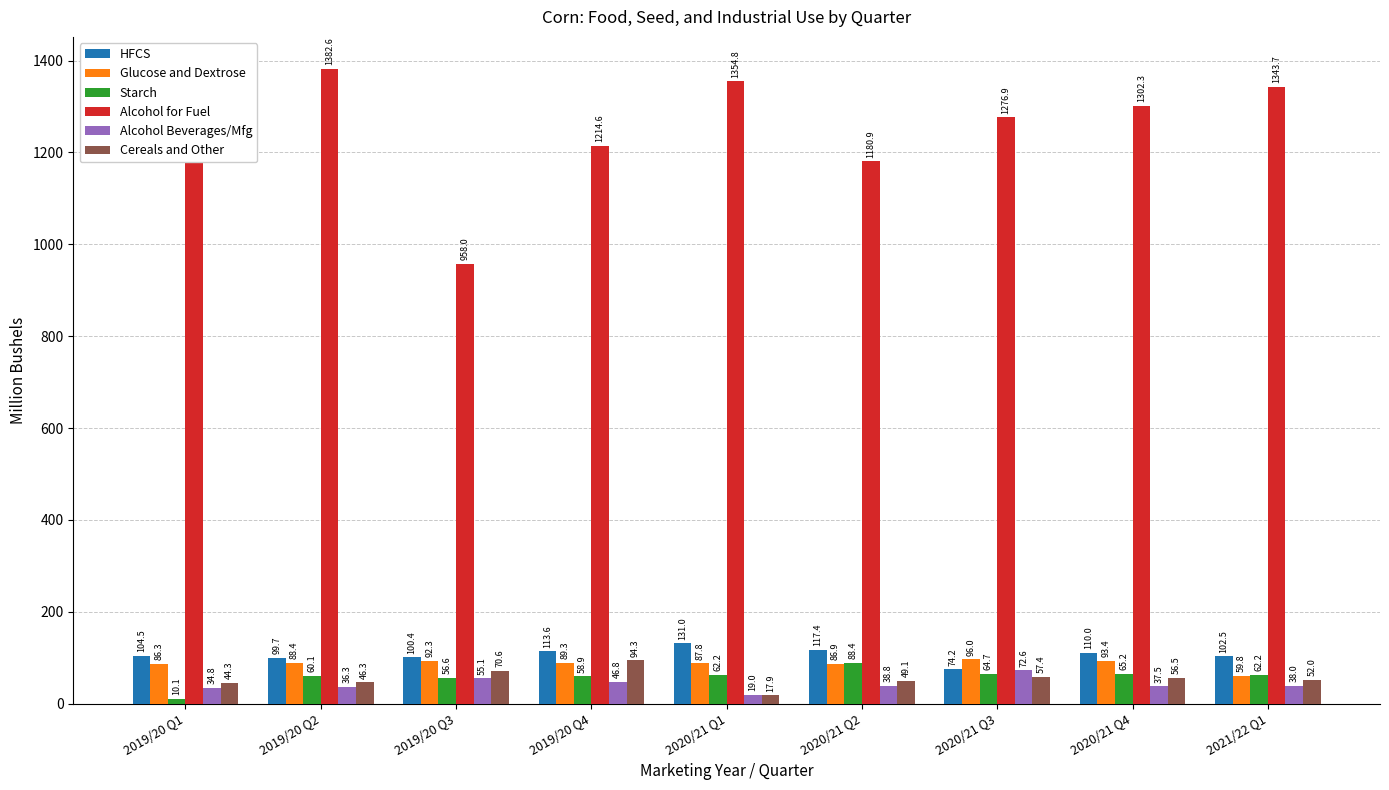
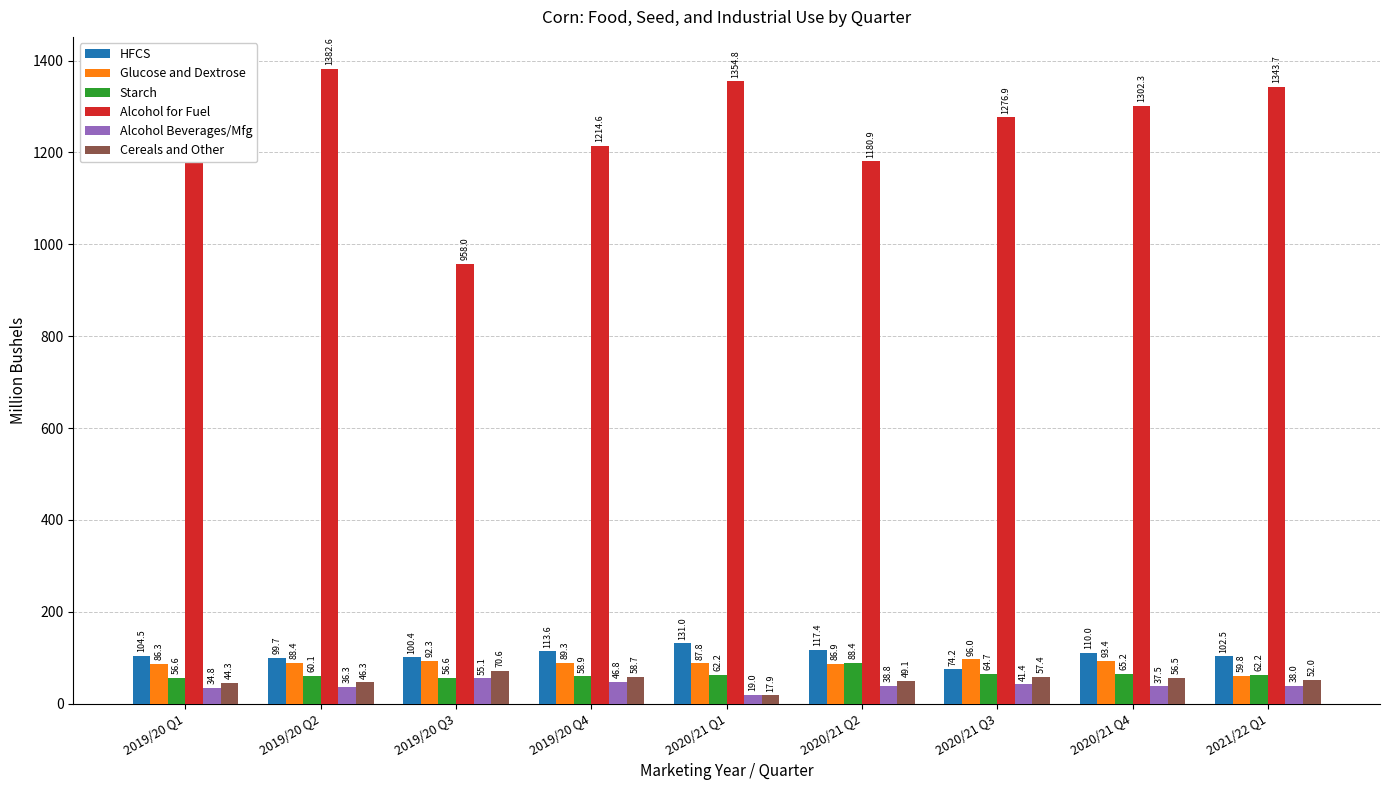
Starch, 2019/20 Q1: 10.1 -> 56.6
Cereals and Other, 2019/20 Q4: 94.3 -> 58.7
Alcohol Beverages/Mfg, 2020/21 Q3: 72.6 -> 41.4
